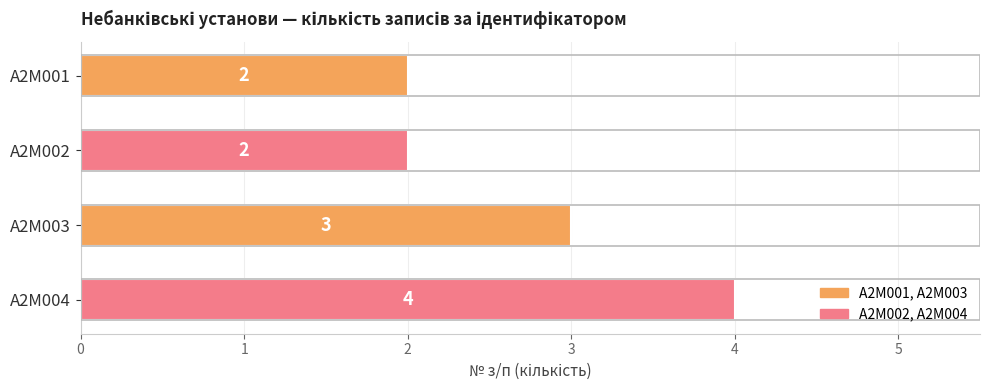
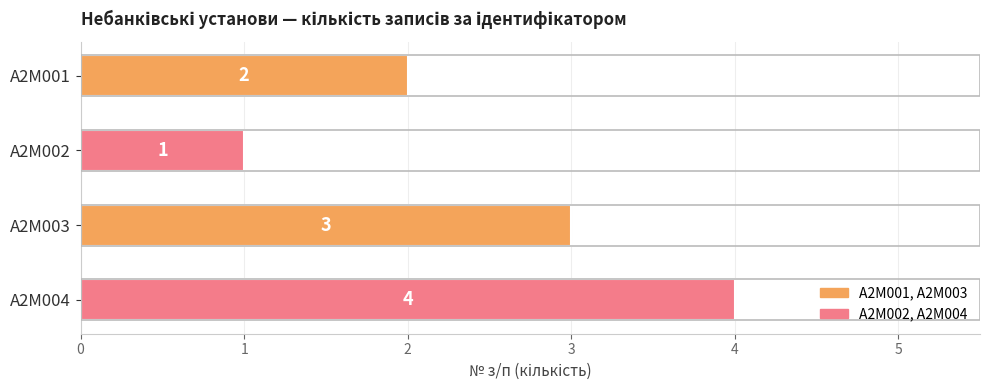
A2M002: 2 -> 1
